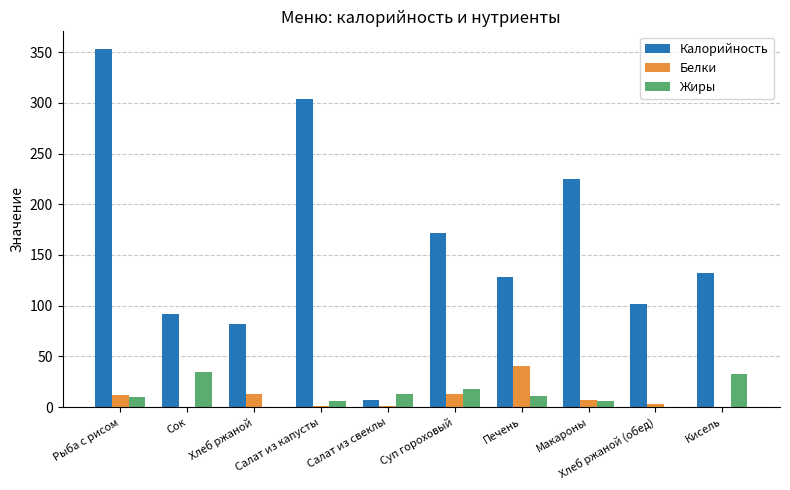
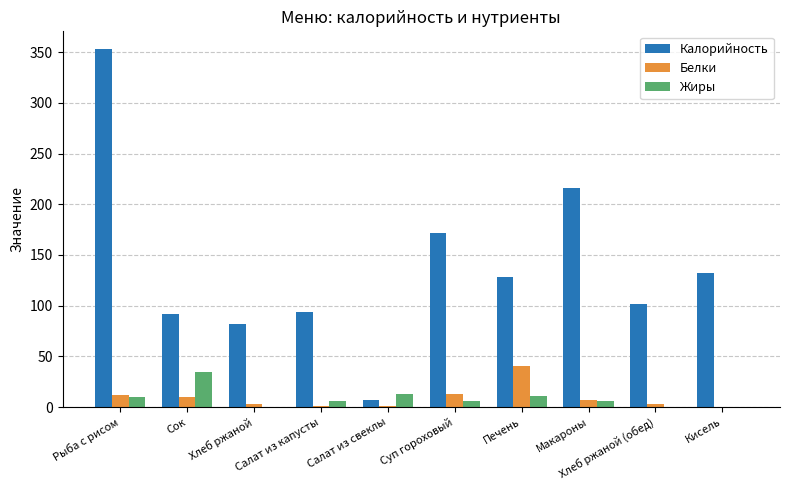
Белки, Сок: 0 -> 10
Белки, Хлеб ржаной: 13 -> 3
Калорийность, Салат из капусты: 304 -> 94
Жиры, Суп гороховый: 18 -> 6
Калорийность, Макароны: 225 -> 216
Жиры, Кисель: 33 -> 0
